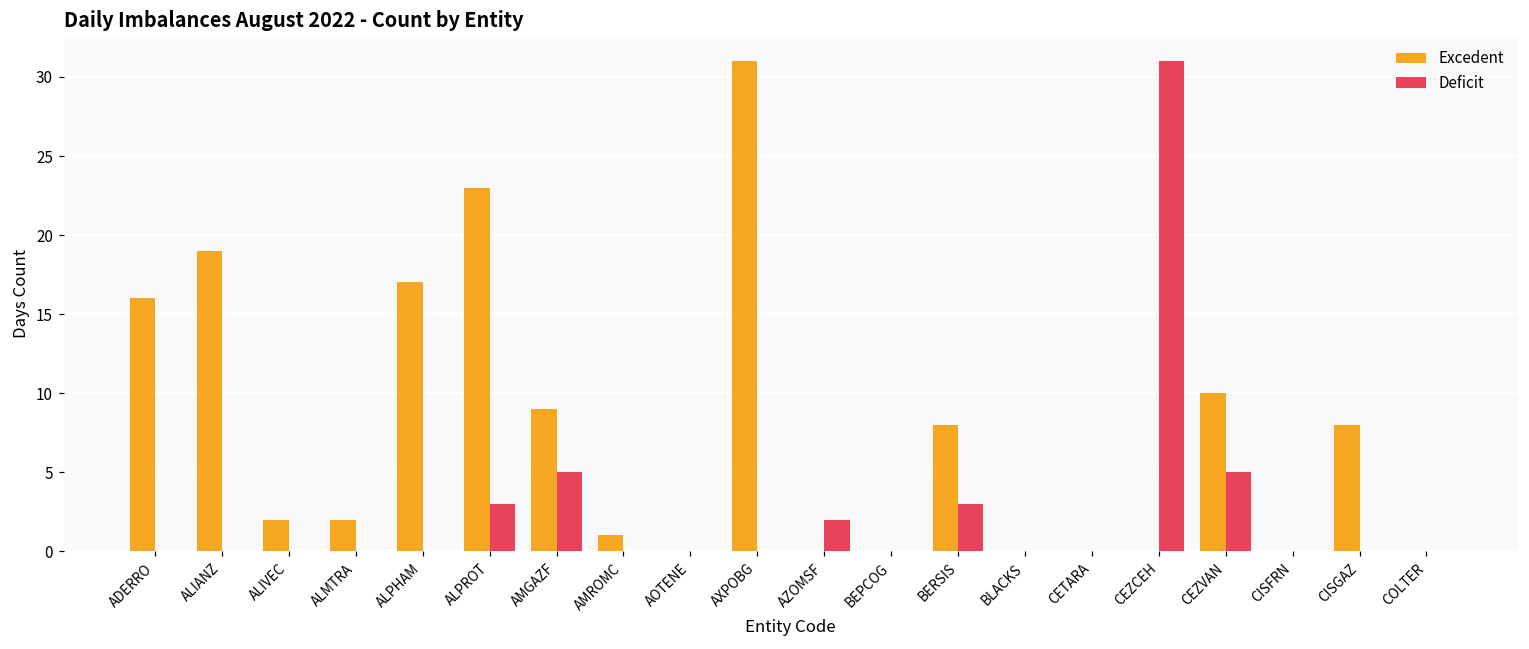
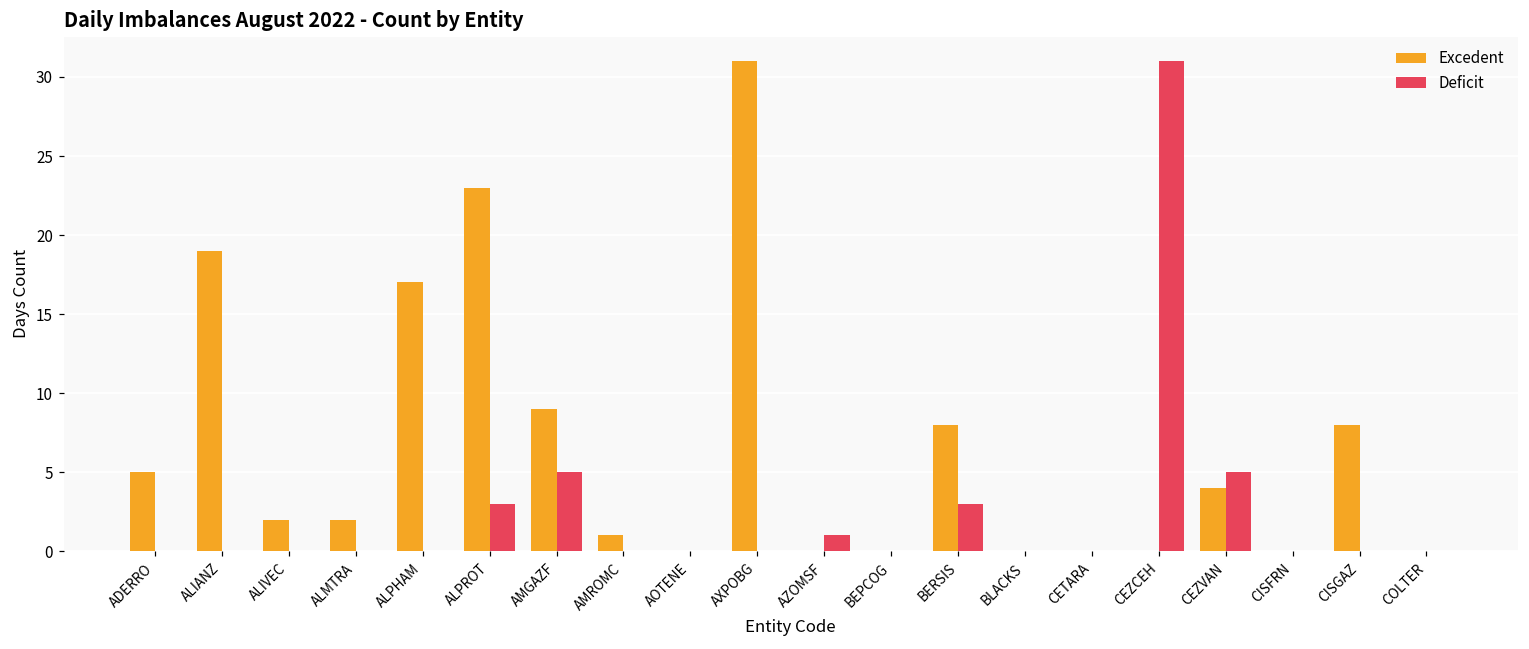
Excedent, ADERRO: 16 -> 5
Deficit, AZOMSF: 2 -> 1
Excedent, CEZVAN: 10 -> 4
